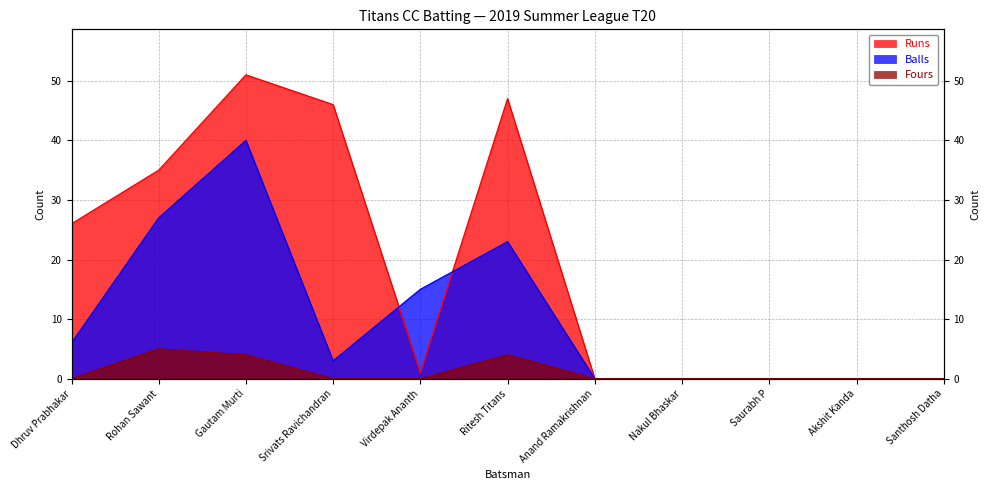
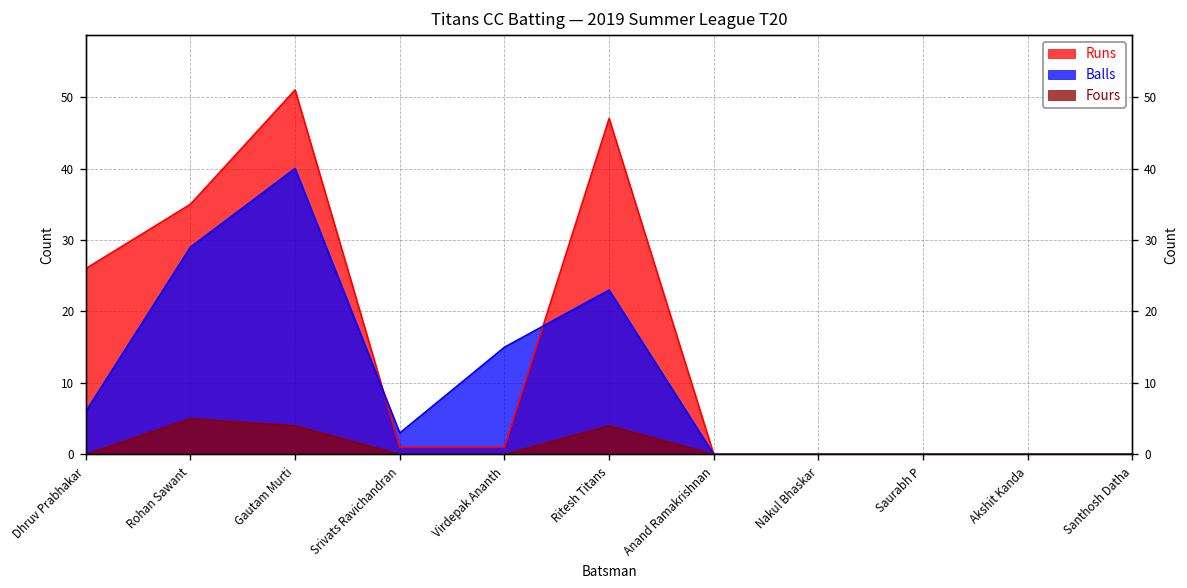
Balls, Rohan Sawant: 27 -> 29
Runs, Srivats Ravichandran: 46 -> 1
